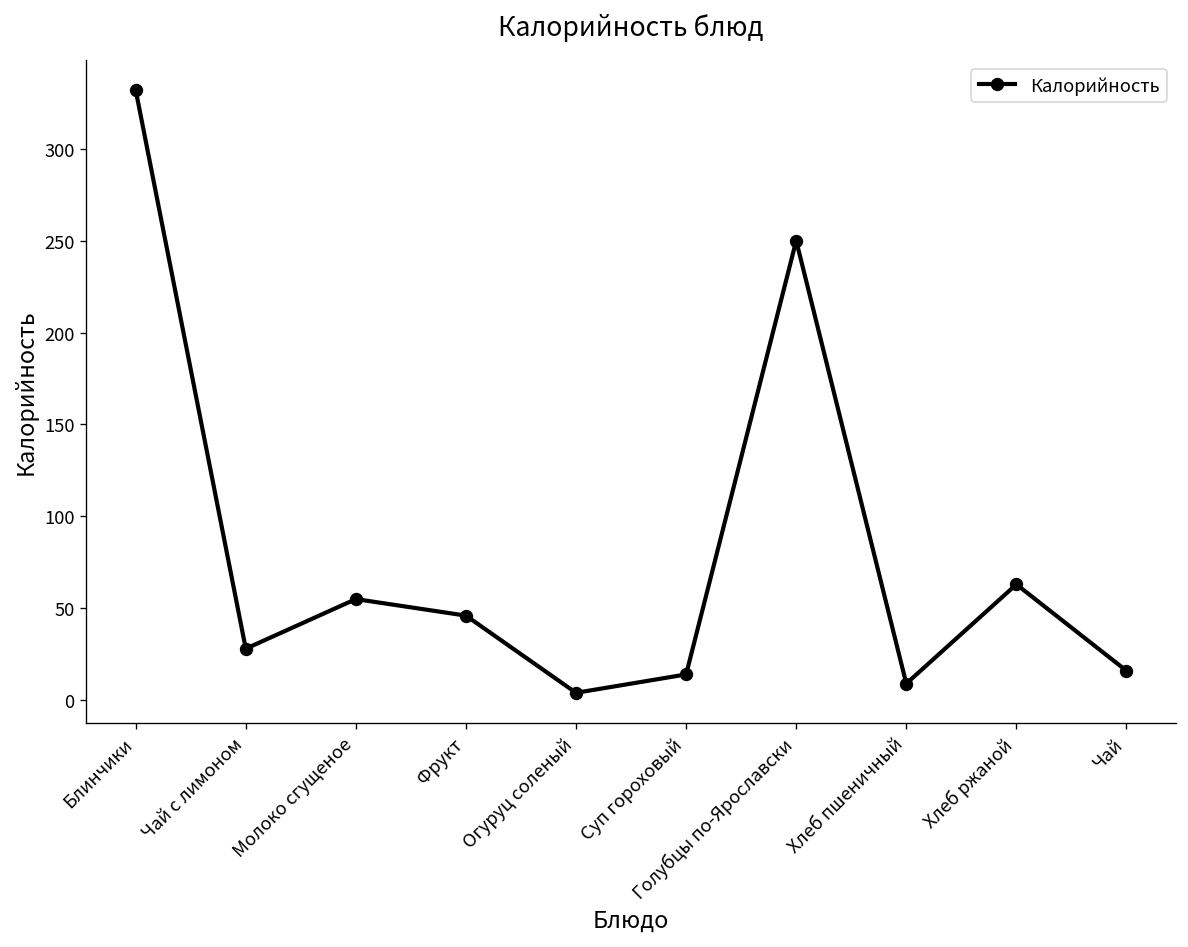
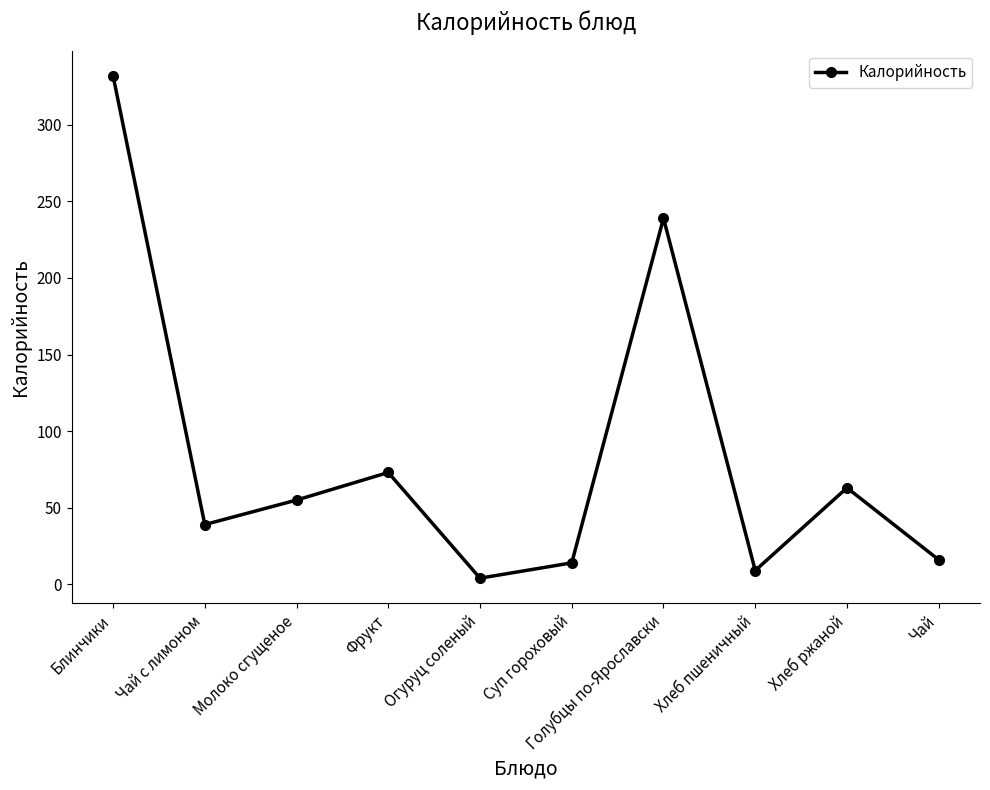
Чай с лимоном: 28 -> 39
Фрукт: 46 -> 73
Голубцы по-Ярославски: 250 -> 239
